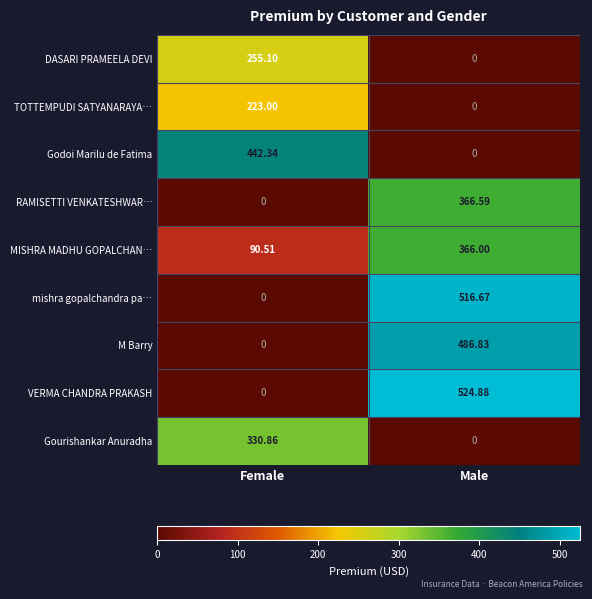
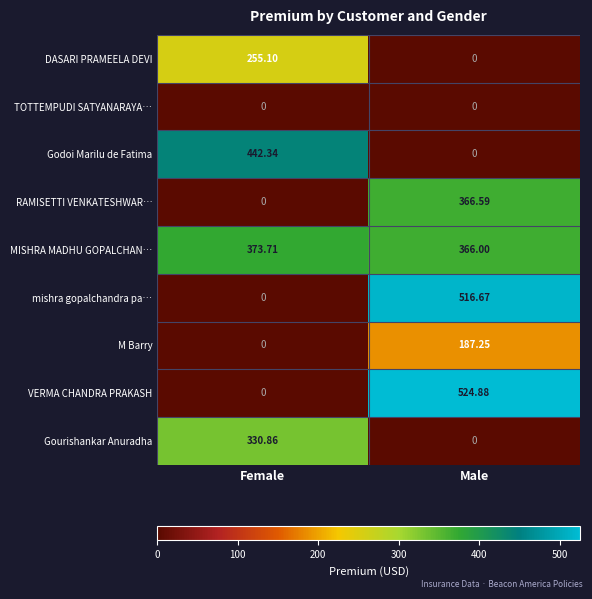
TOTTEMPUDI SATYANARAYA…, Female: 223.00 -> 0
MISHRA MADHU GOPALCHAN…, Female: 90.51 -> 373.71
M Barry, Male: 486.83 -> 187.25
